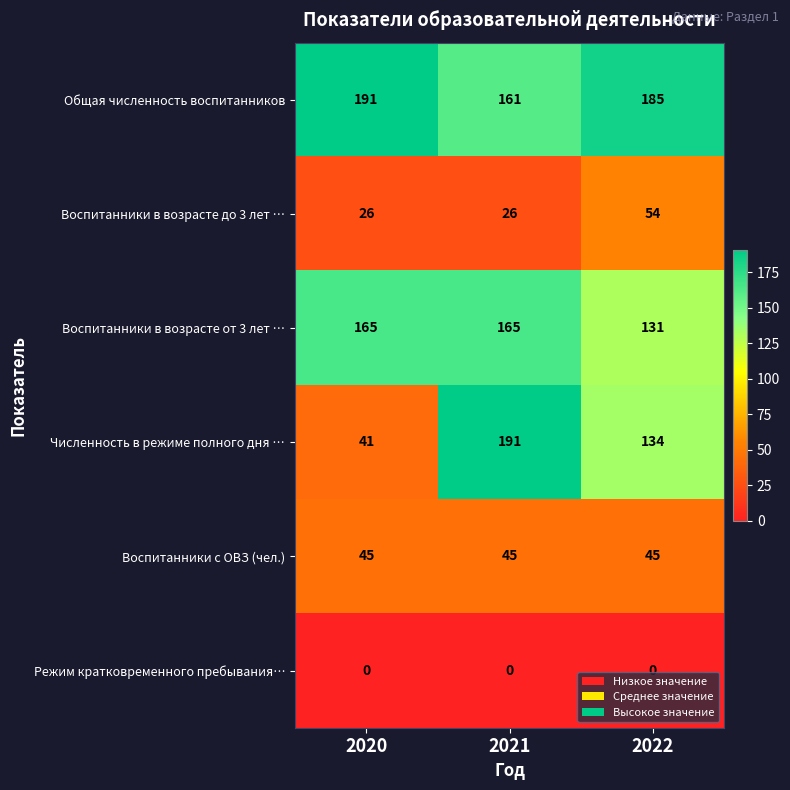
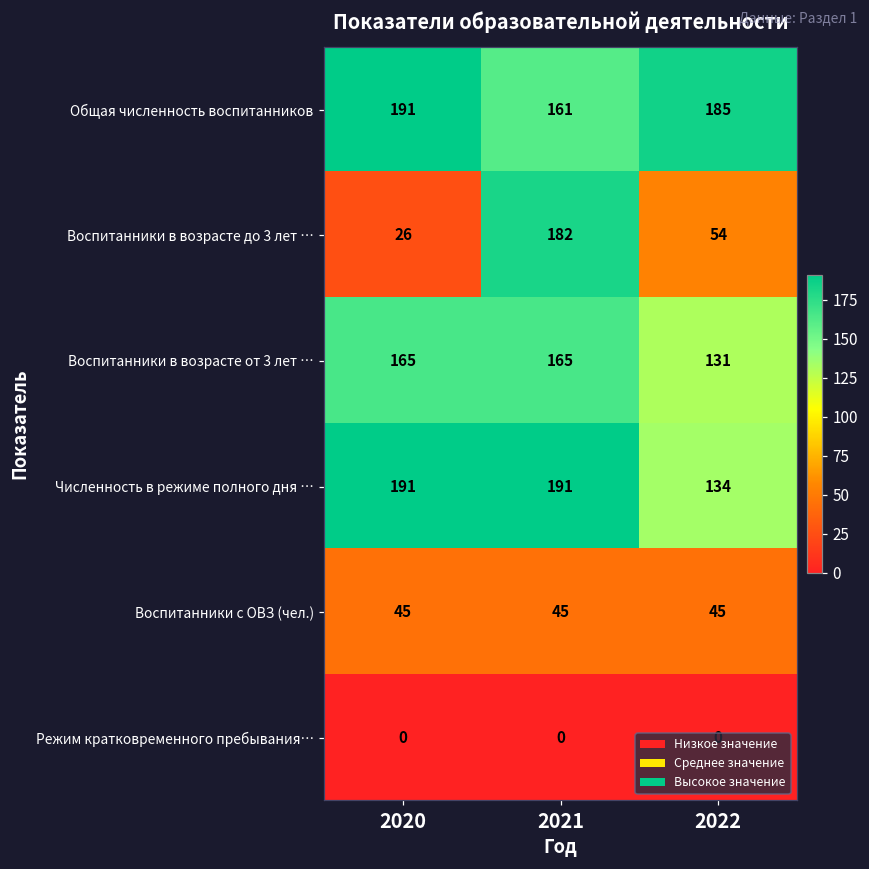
Воспитанники в возрасте до 3 лет …, 2021: 26 -> 182
Численность в режиме полного дня …, 2020: 41 -> 191
